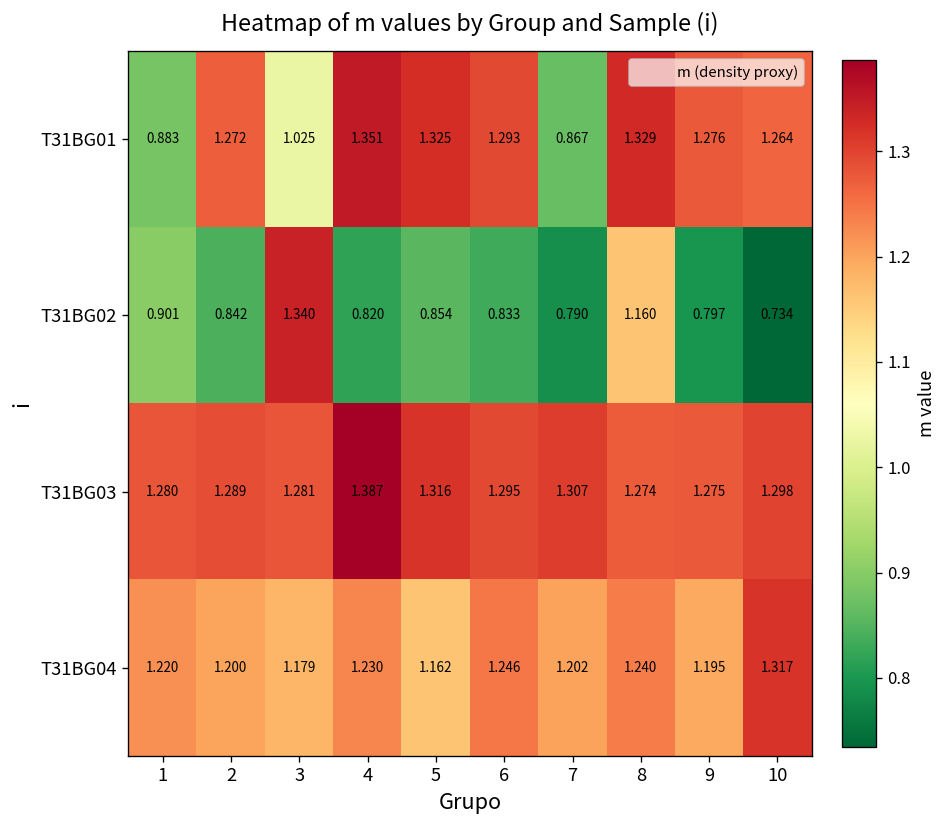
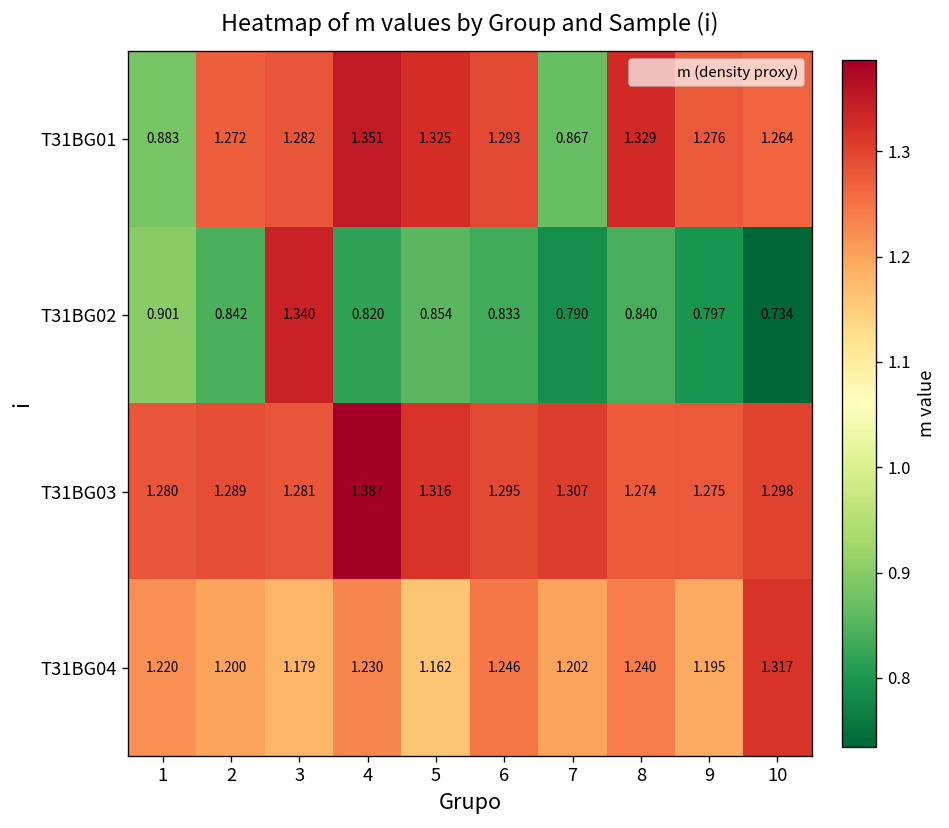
T31BG01, 3: 1.025 -> 1.282
T31BG02, 8: 1.160 -> 0.840
